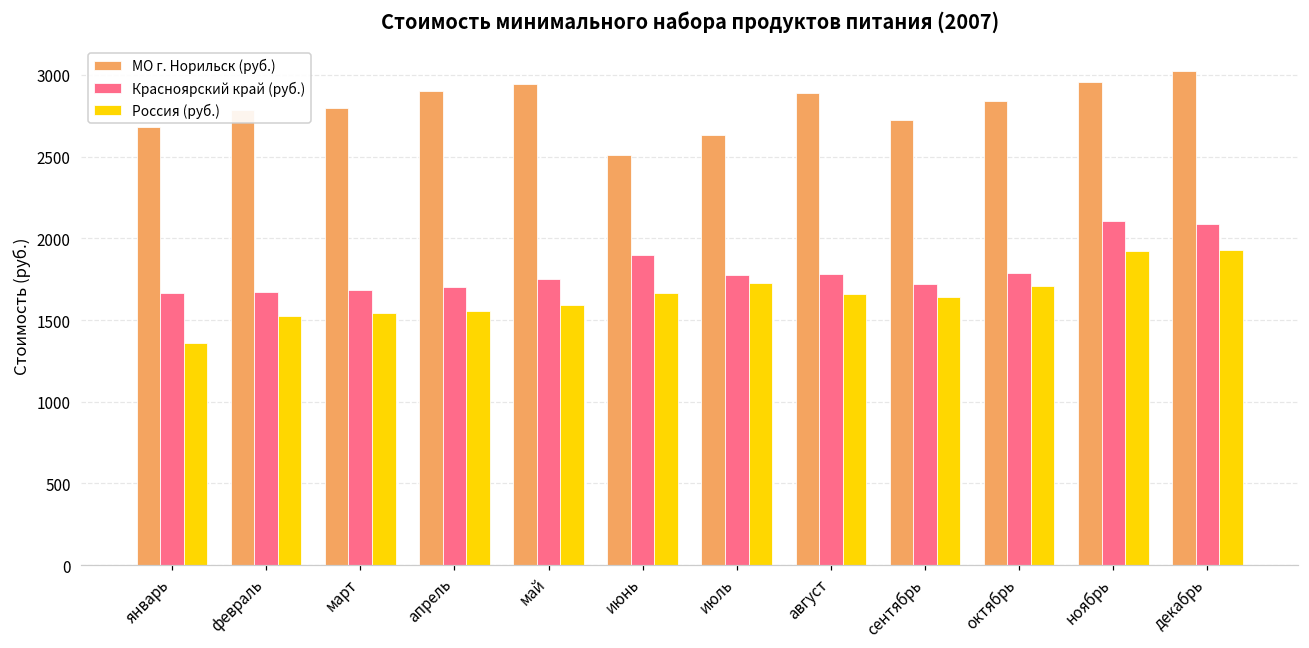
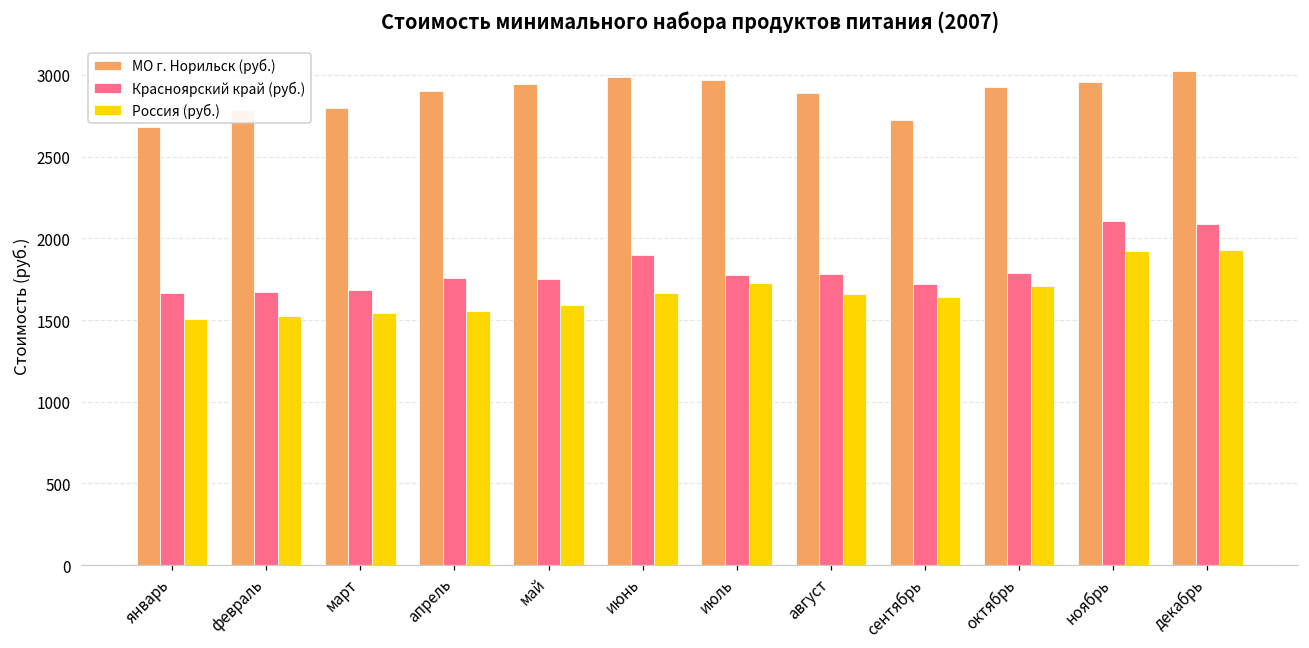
Россия (руб.), январь: 1360 -> 1510
Красноярский край (руб.), апрель: 1700 -> 1760
МО г. Норильск (руб.), июнь: 2510 -> 2990
МО г. Норильск (руб.), июль: 2630 -> 2970
МО г. Норильск (руб.), октябрь: 2840 -> 2920
